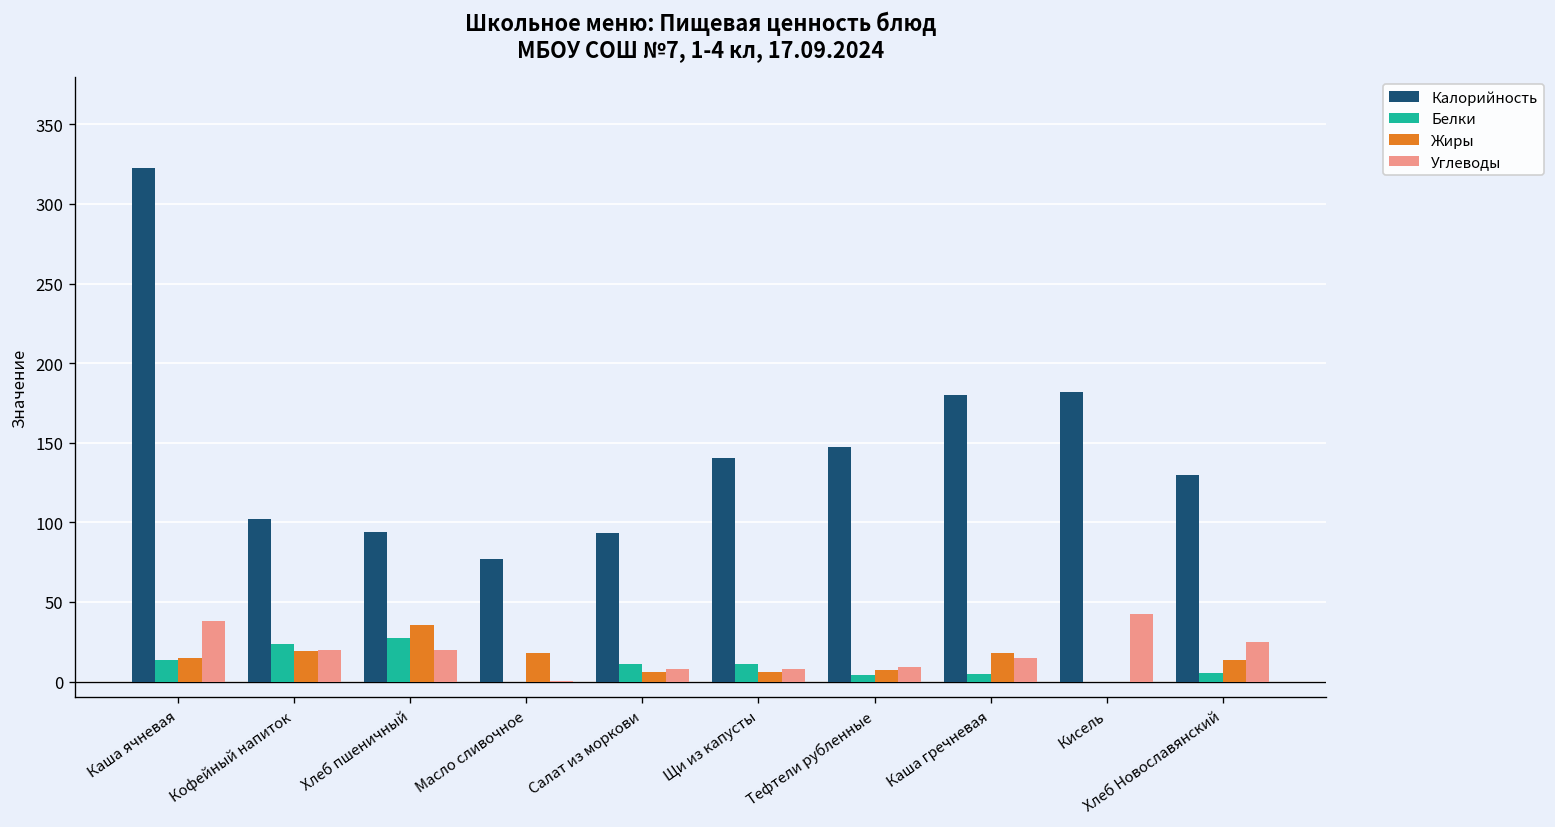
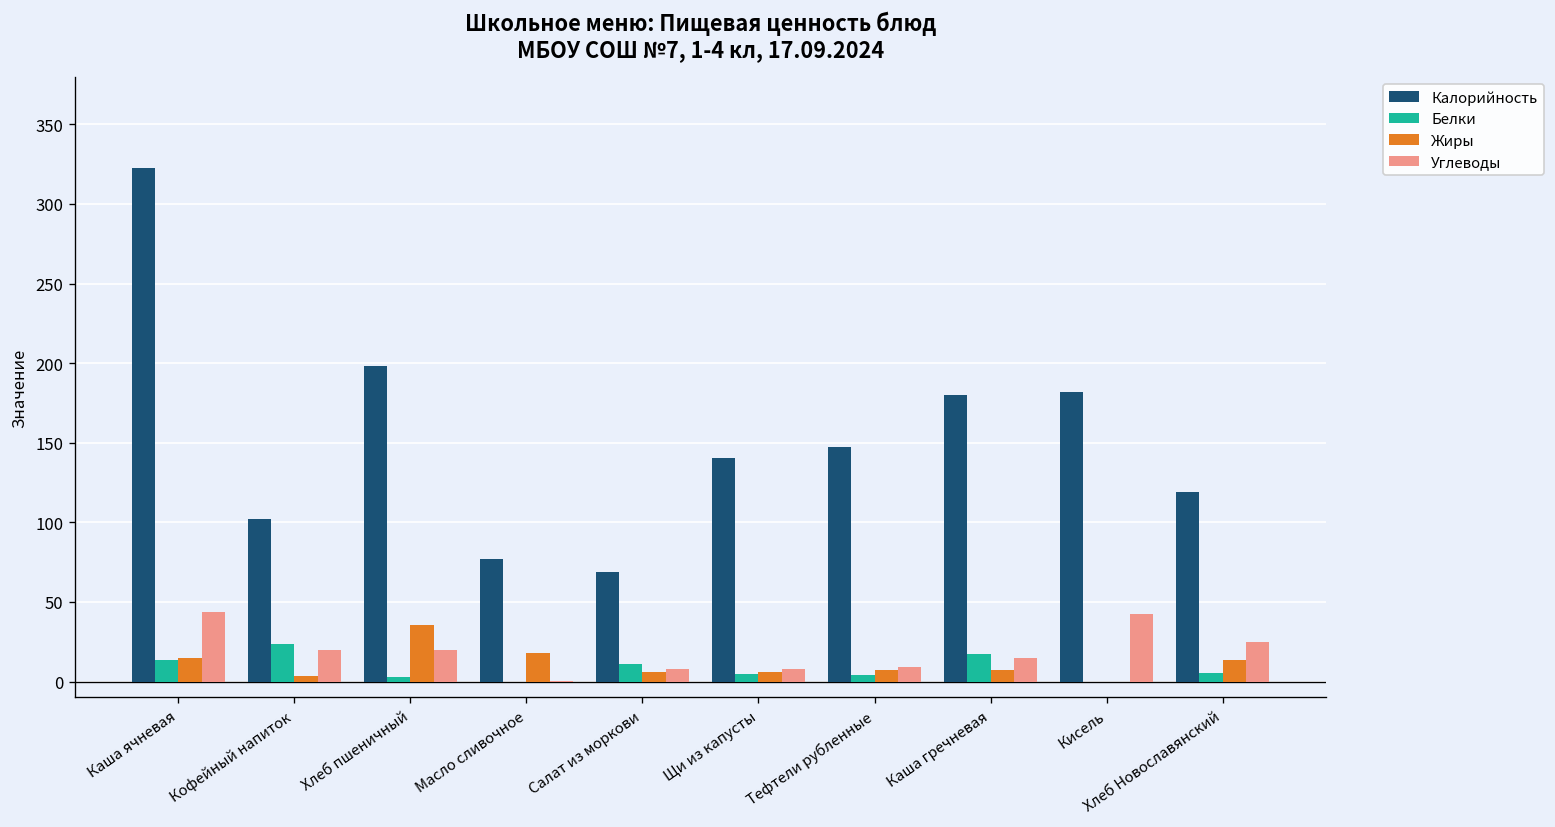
Углеводы, Каша ячневая: 38 -> 44
Жиры, Кофейный напиток: 19 -> 4
Калорийность, Хлеб пшеничный: 94 -> 198
Белки, Хлеб пшеничный: 28 -> 3
Калорийность, Салат из моркови: 93 -> 69
Белки, Щи из капусты: 11 -> 5
Белки, Каша гречневая: 5 -> 17
Жиры, Каша гречневая: 18 -> 7
Калорийность, Хлеб Новославянский: 130 -> 119
